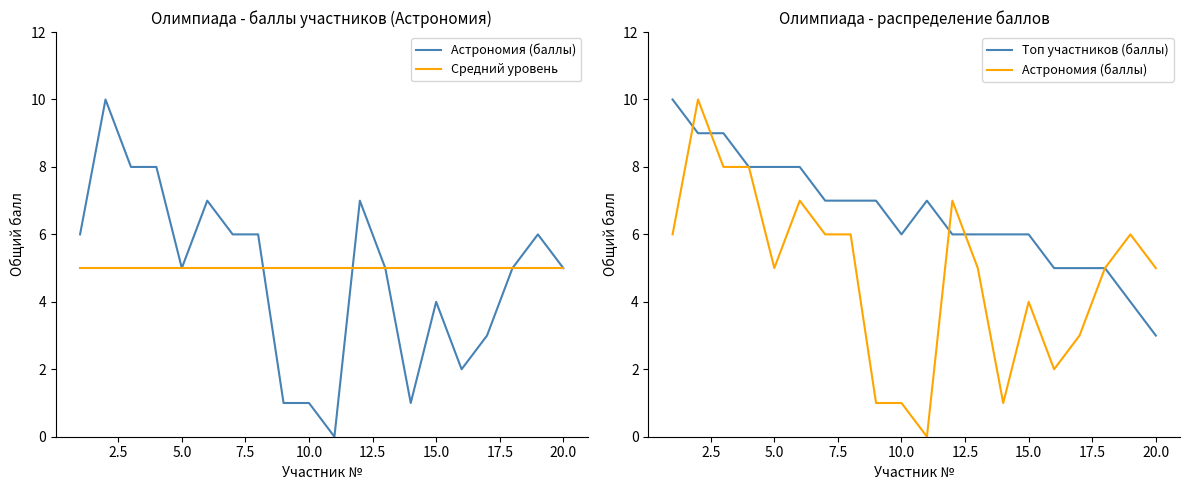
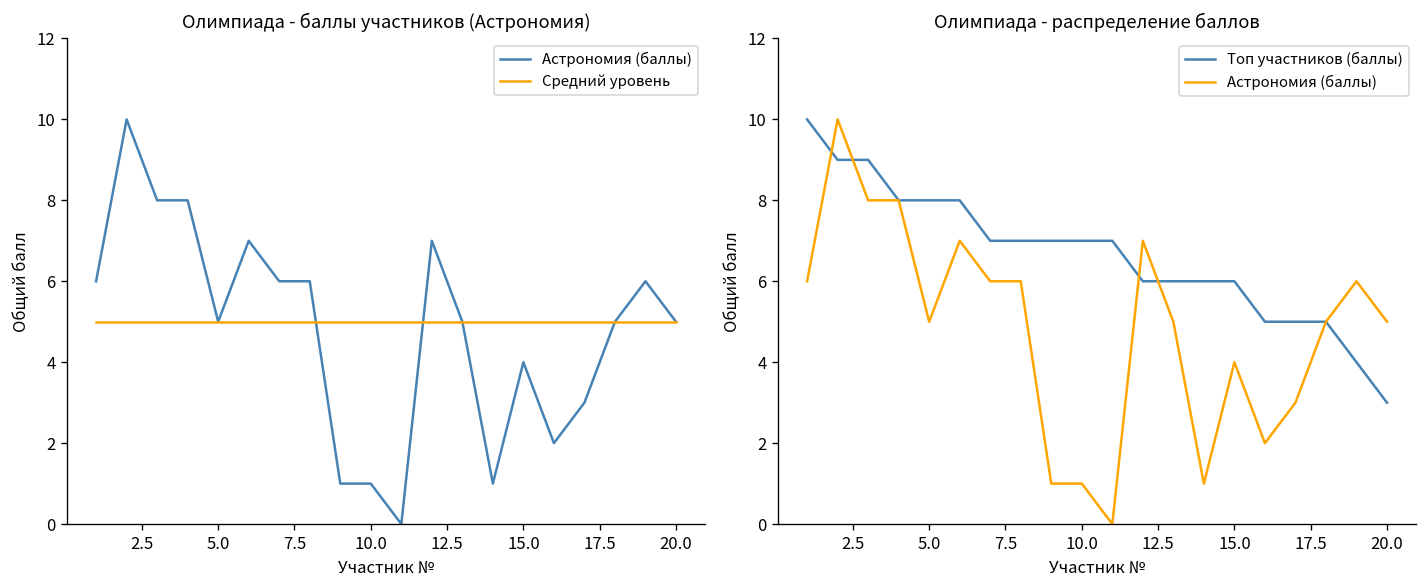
Олимпиада - распределение баллов, Топ участников (баллы), 10.0: 6 -> 7
